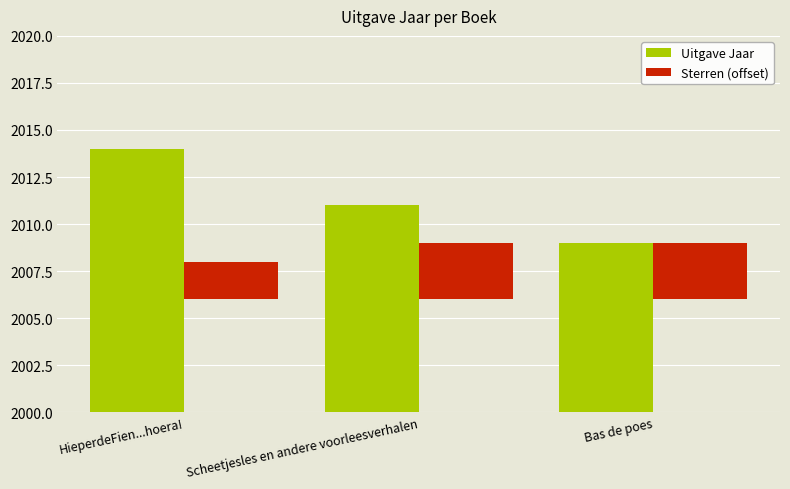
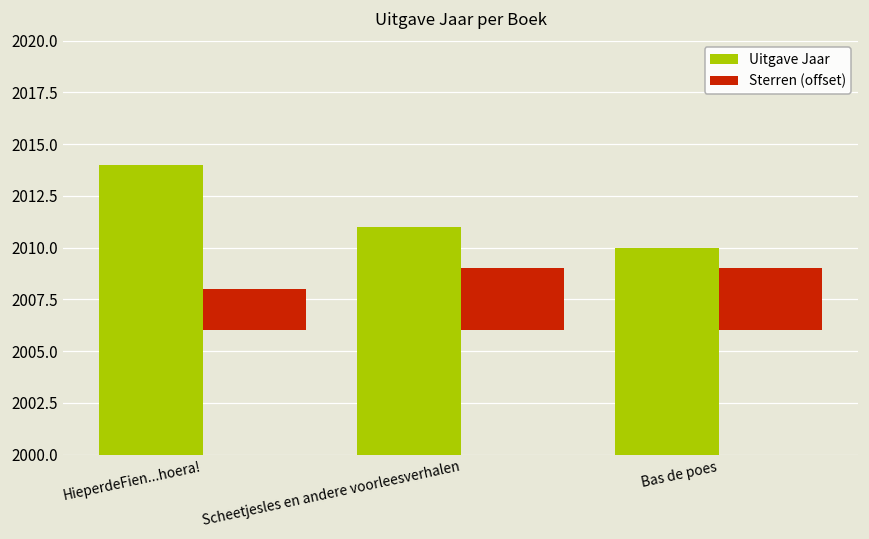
Uitgave Jaar, Bas de poes: 2009 -> 2010
